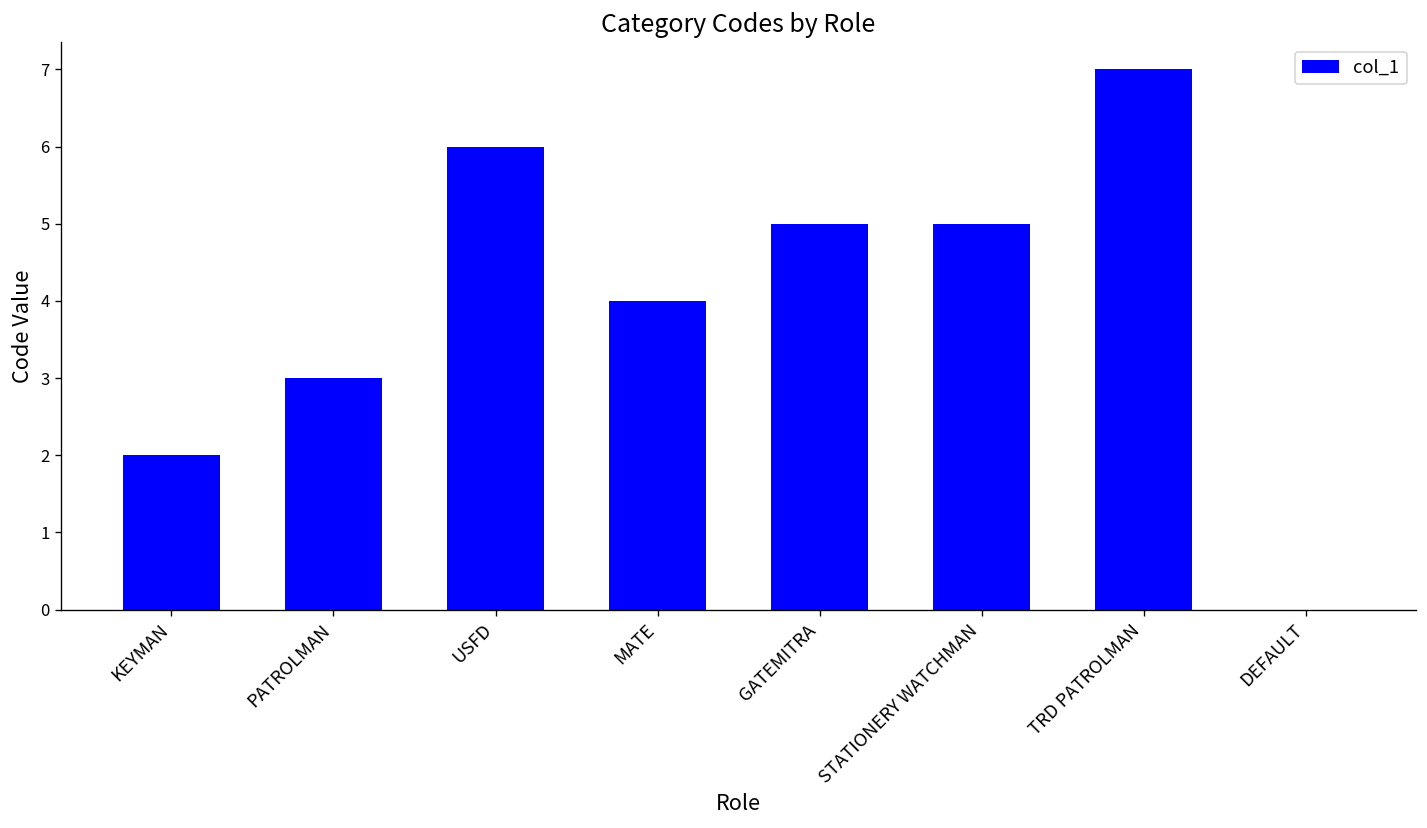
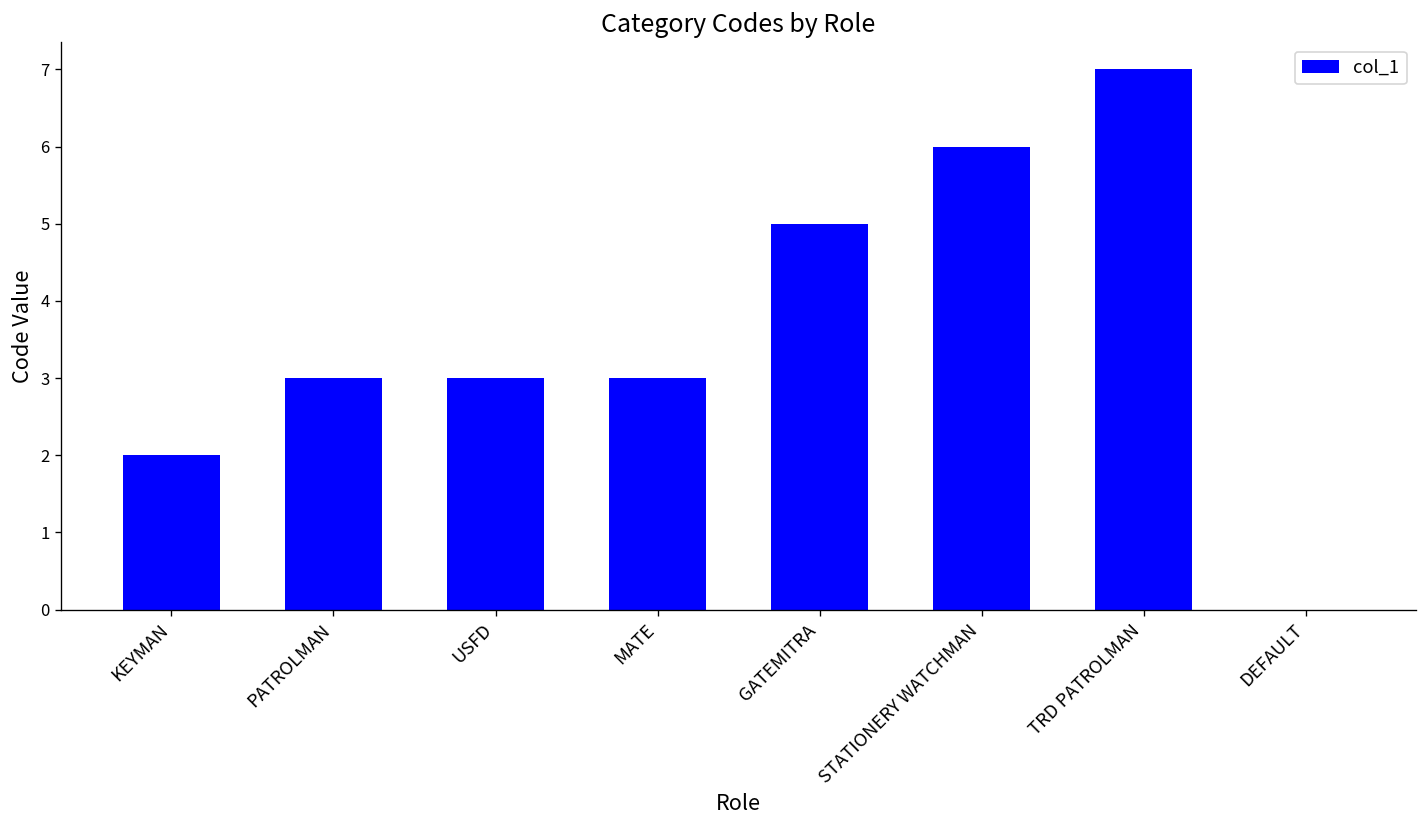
USFD: 6 -> 3
MATE: 4 -> 3
STATIONERY WATCHMAN: 5 -> 6
